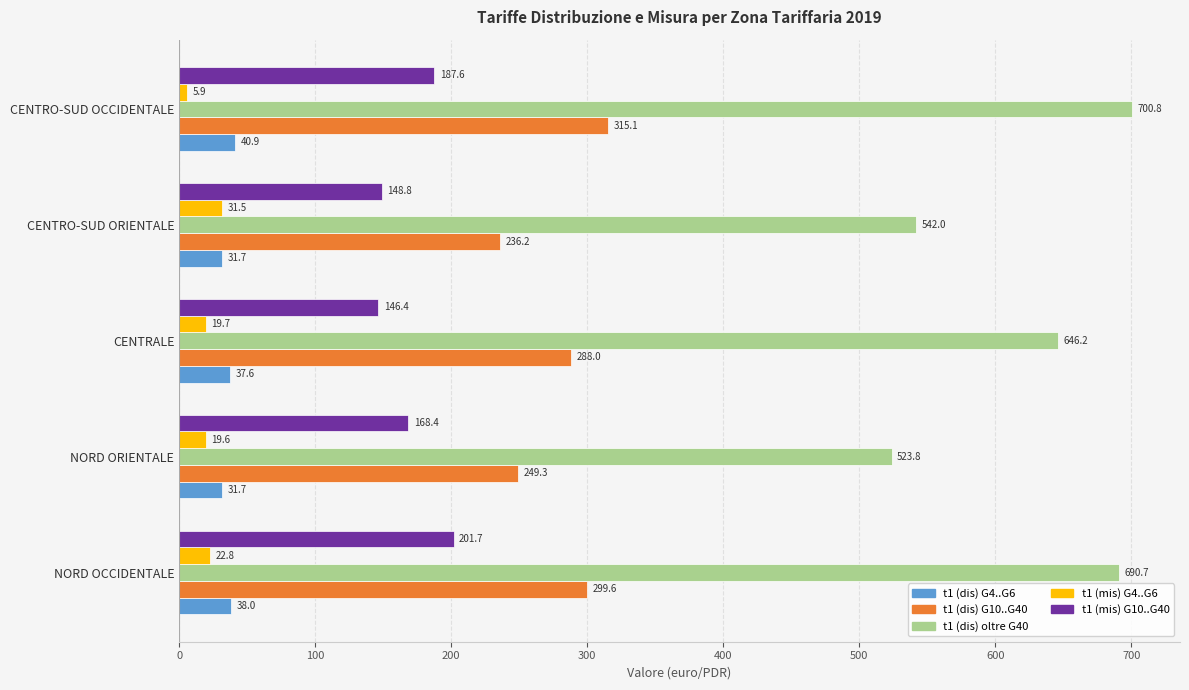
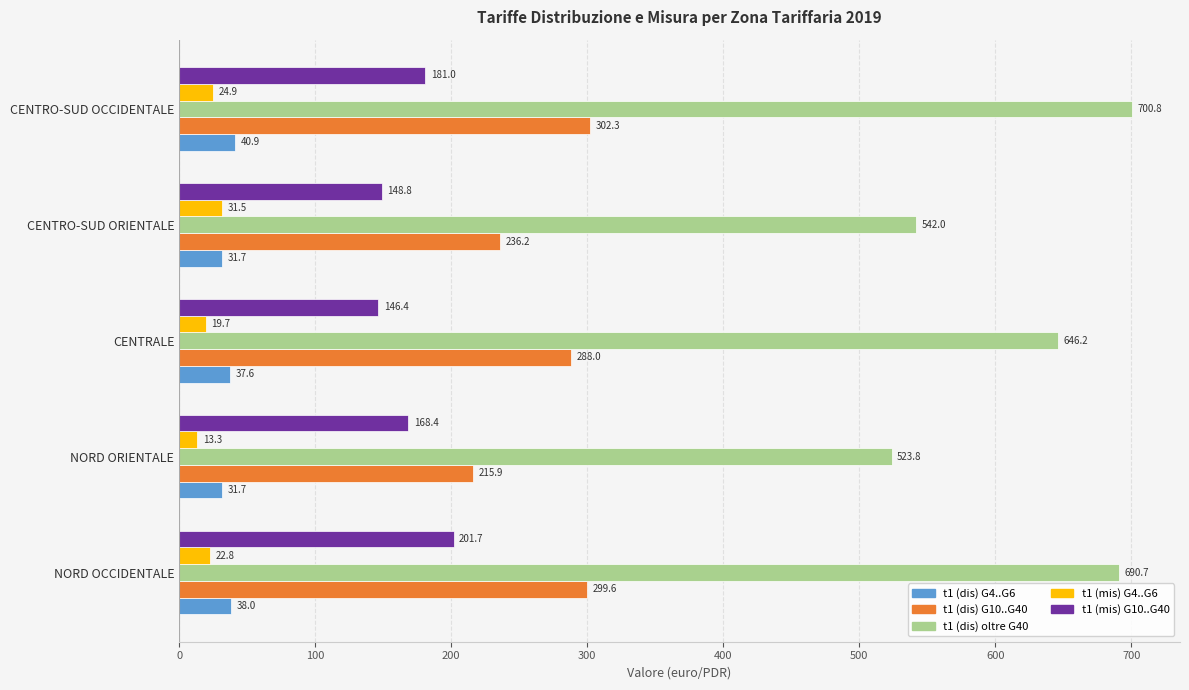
t1 (mis) G10..G40, CENTRO-SUD OCCIDENTALE: 187.6 -> 181.0
t1 (mis) G4..G6, CENTRO-SUD OCCIDENTALE: 5.9 -> 24.9
t1 (dis) G10..G40, CENTRO-SUD OCCIDENTALE: 315.1 -> 302.3
t1 (mis) G4..G6, NORD ORIENTALE: 19.6 -> 13.3
t1 (dis) G10..G40, NORD ORIENTALE: 249.3 -> 215.9
